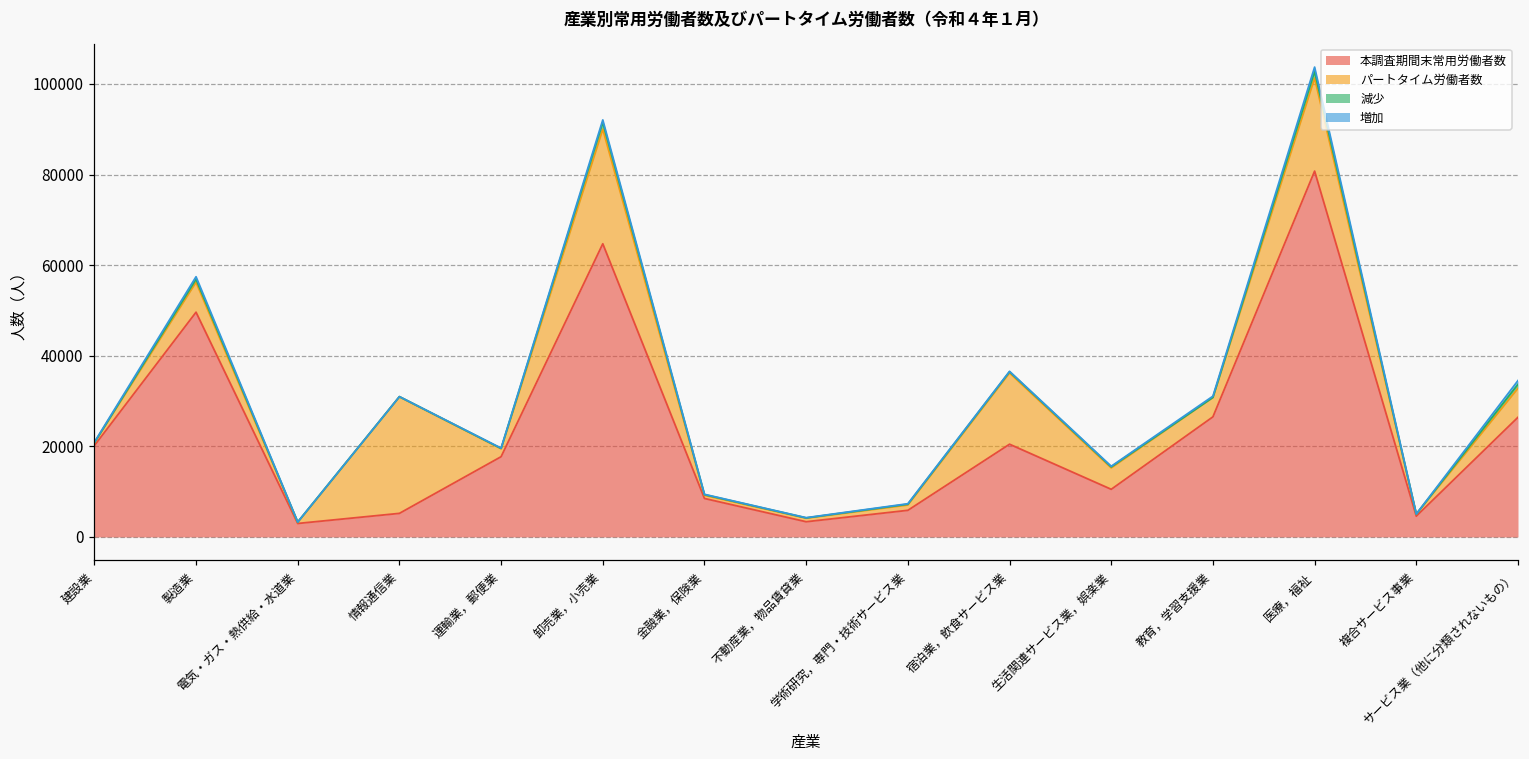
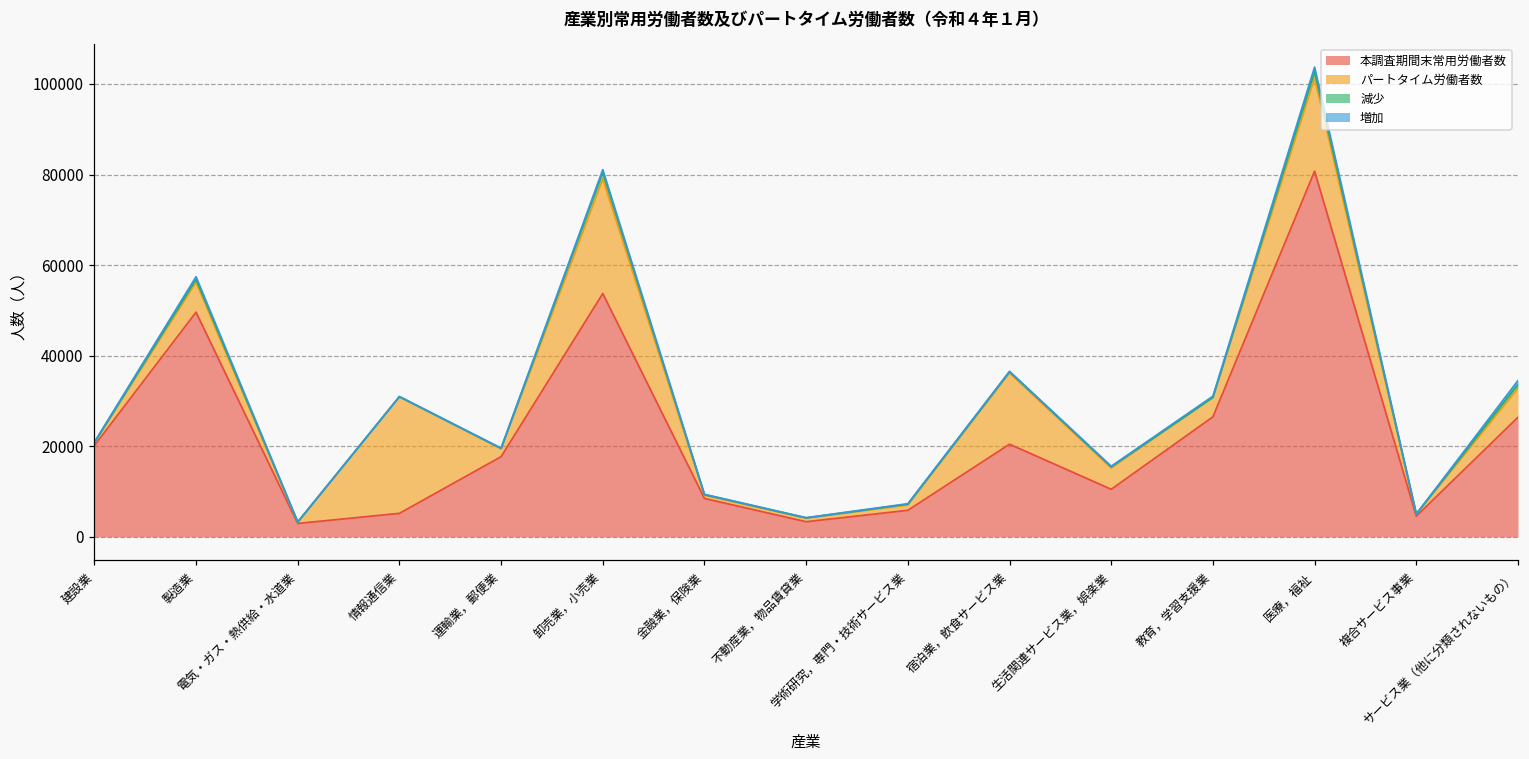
本調査期間末常用労働者数, 卸売業，小売業: 65000 -> 54000
